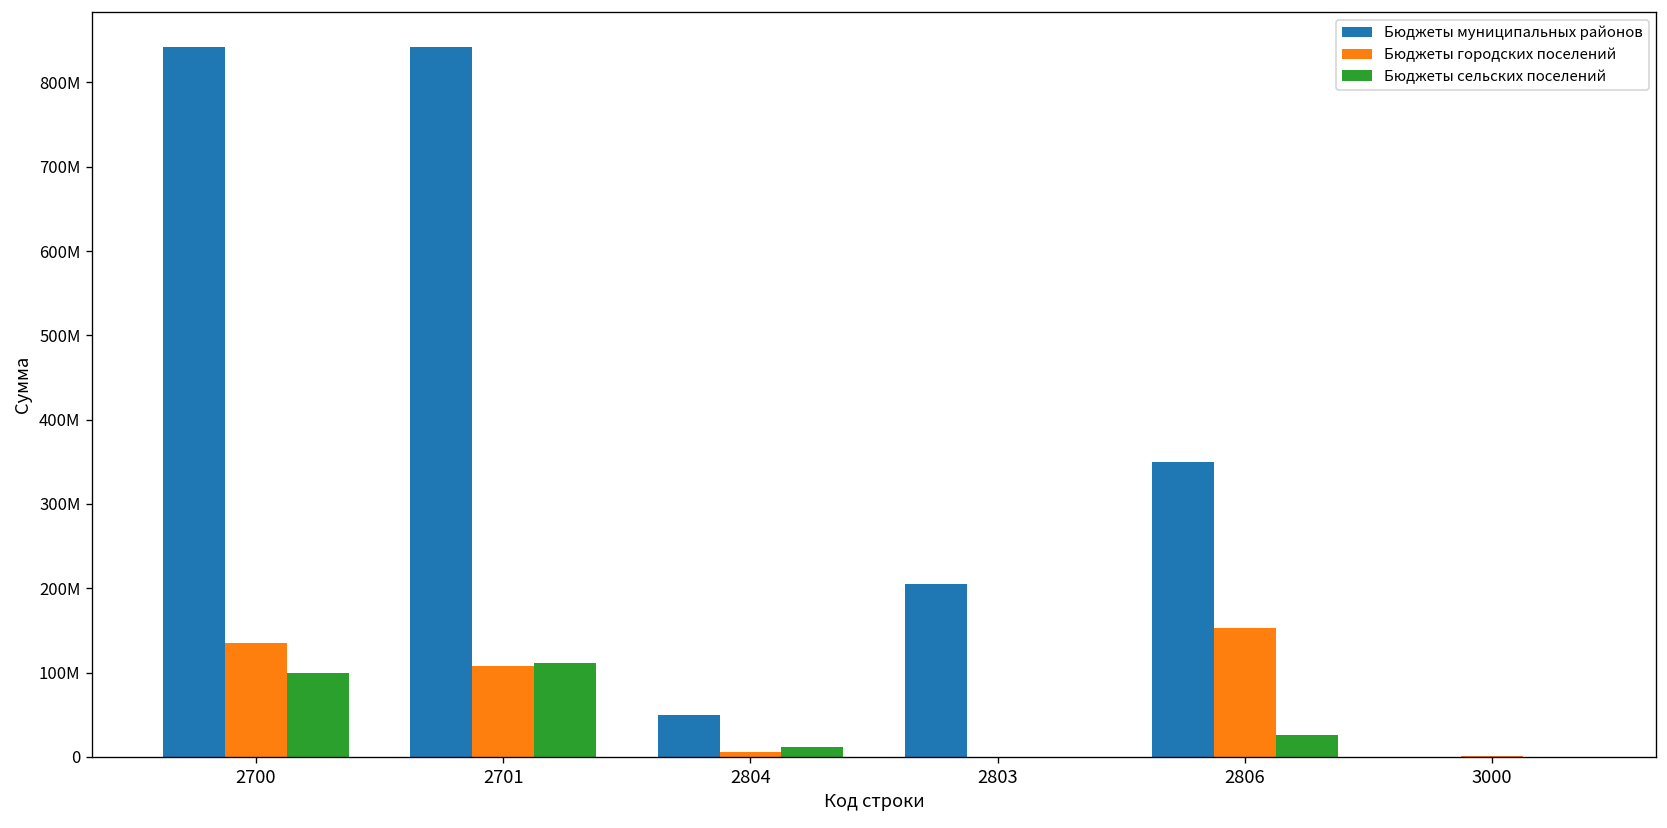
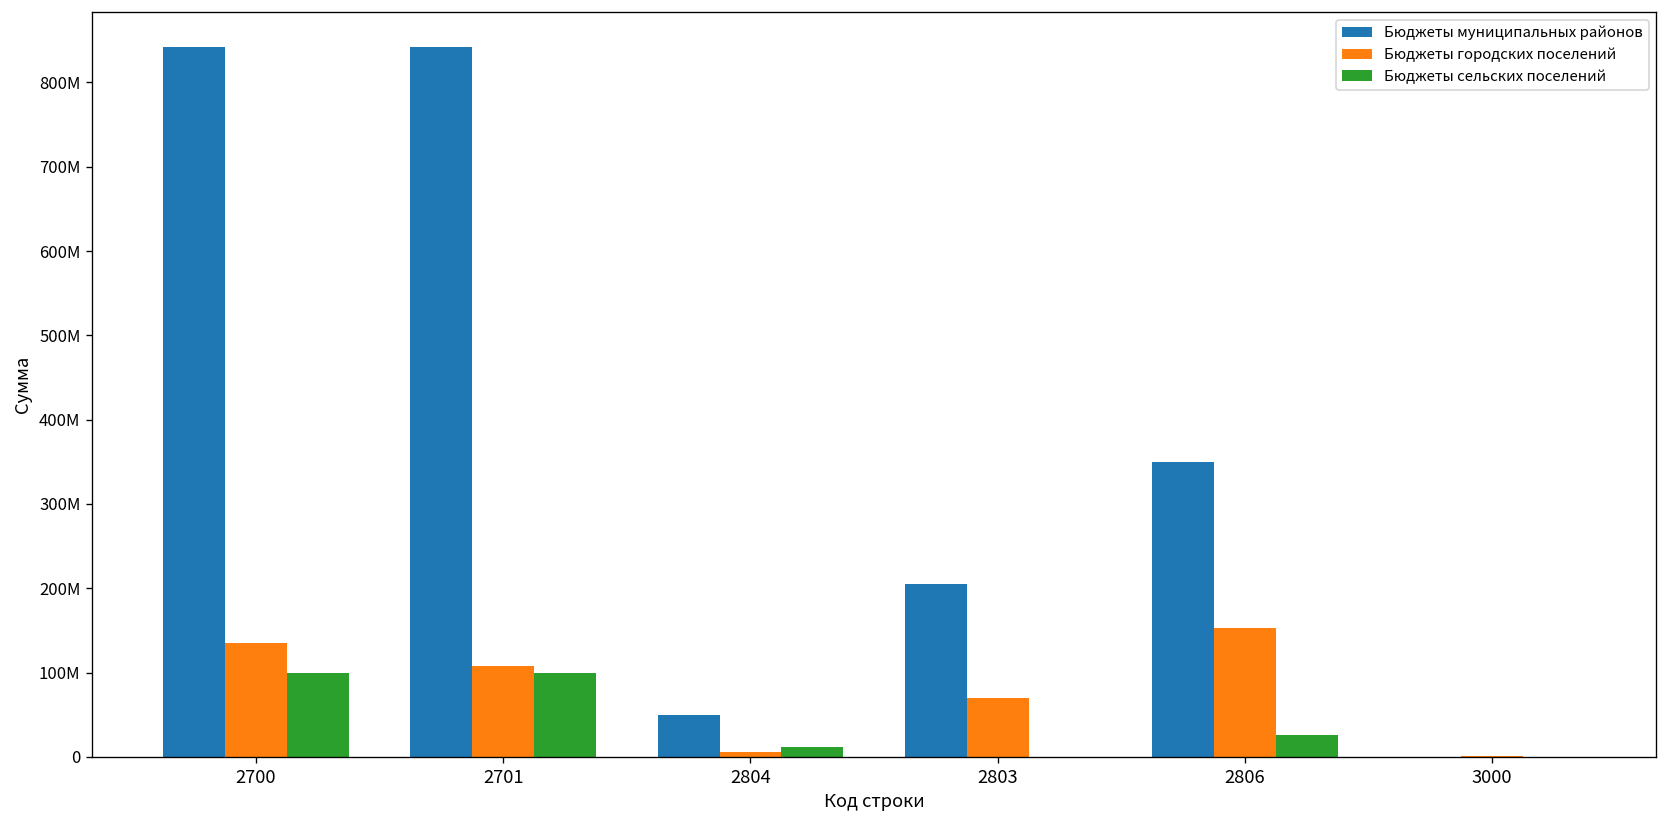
Бюджеты сельских поселений, 2701: 110000000 -> 100000000
Бюджеты городских поселений, 2803: 0 -> 70000000
